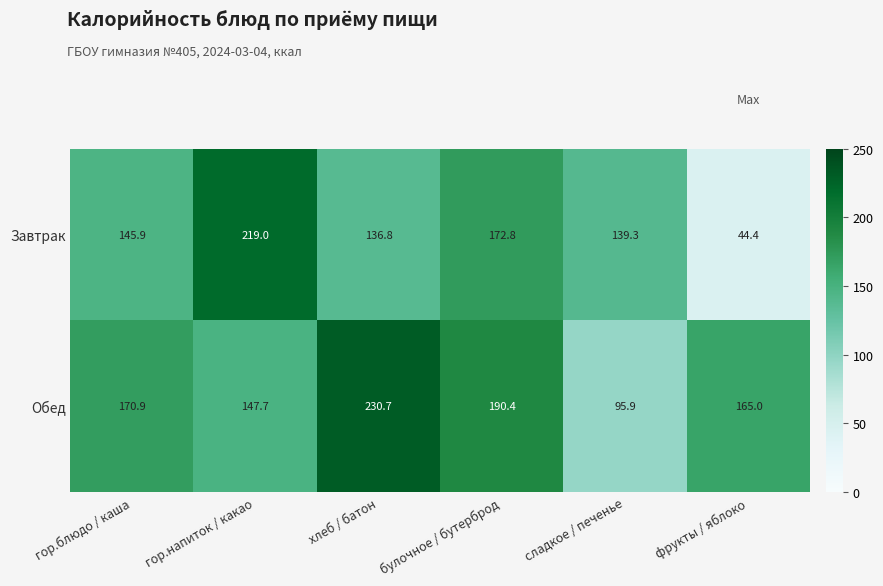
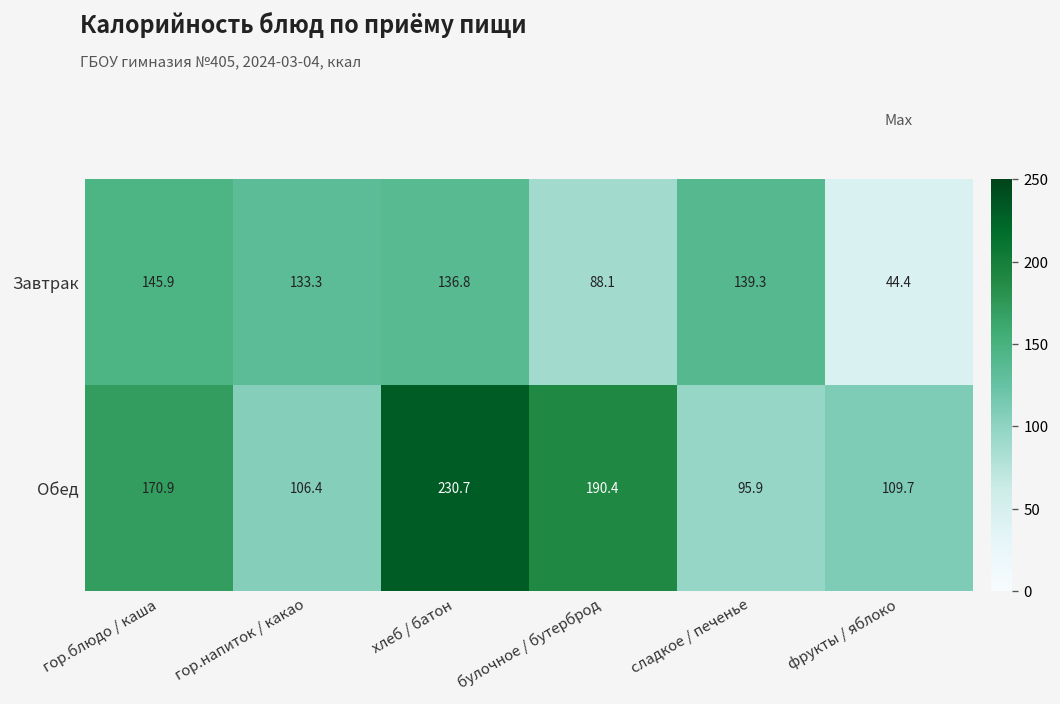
Завтрак, гор.напиток / какао: 219.0 -> 133.3
Завтрак, булочное / бутерброд: 172.8 -> 88.1
Обед, гор.напиток / какао: 147.7 -> 106.4
Обед, фрукты / яблоко: 165.0 -> 109.7
